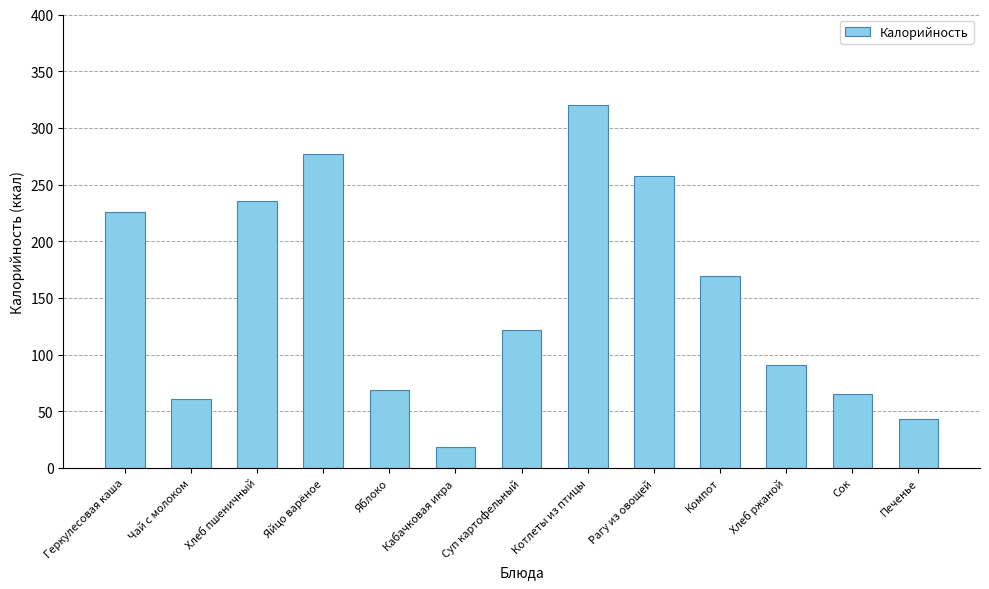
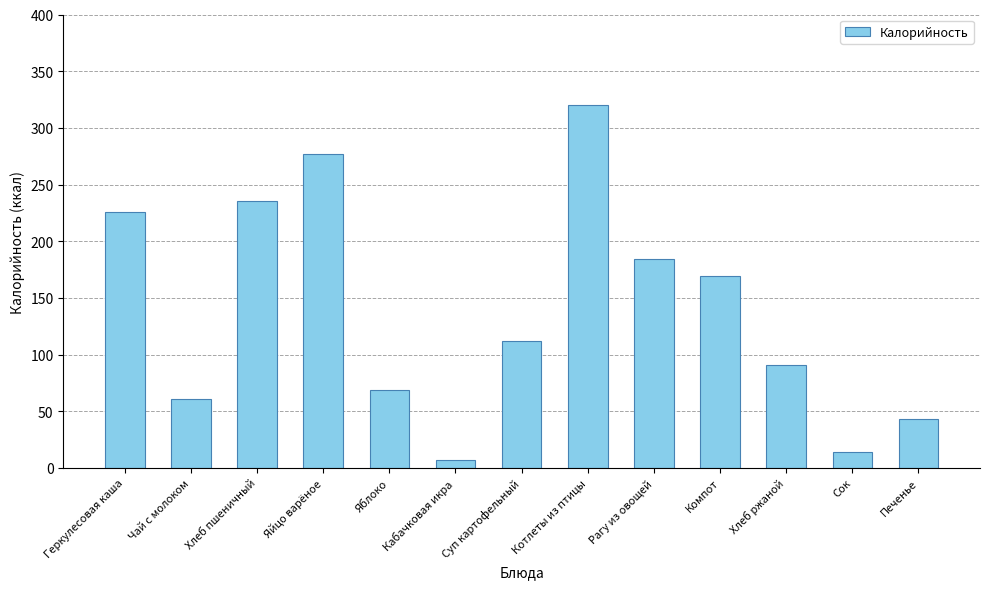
Кабачковая икра: 18 -> 7
Суп картофельный: 121 -> 112
Рагу из овощей: 257 -> 184
Сок: 66 -> 14
